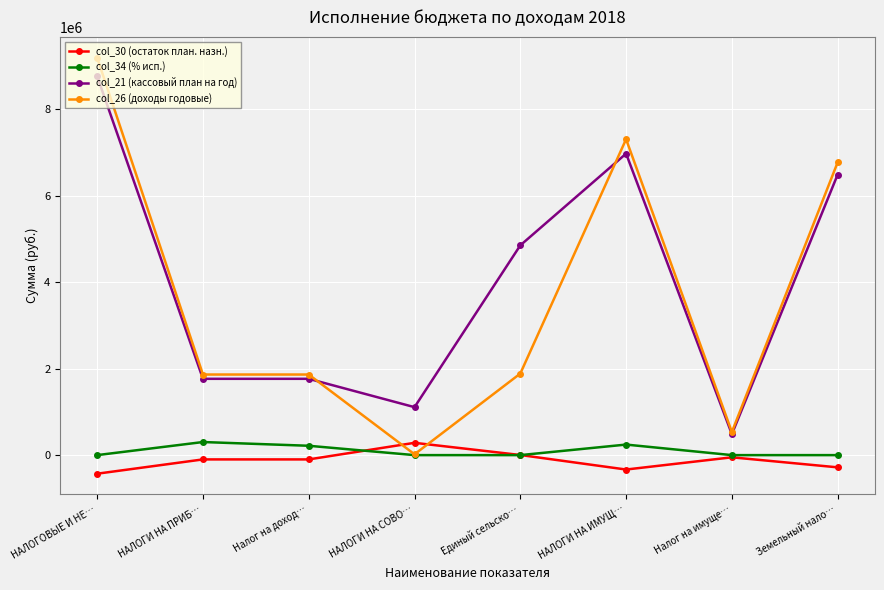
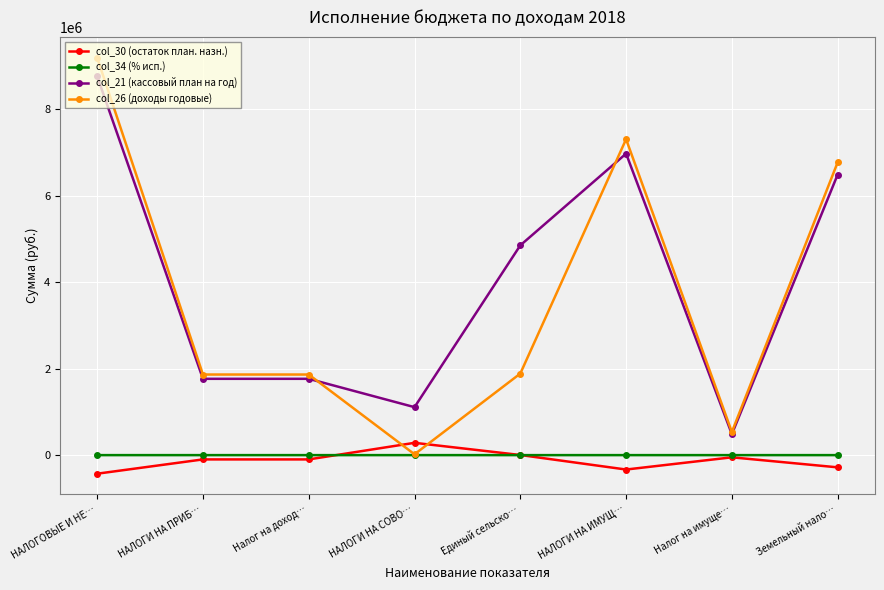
col_34 (% исп.), НАЛОГИ НА ПРИБ…: 300000 -> 0
col_34 (% исп.), Налог на доход…: 200000 -> 0
col_34 (% исп.), НАЛОГИ НА ИМУЩ…: 200000 -> 0
